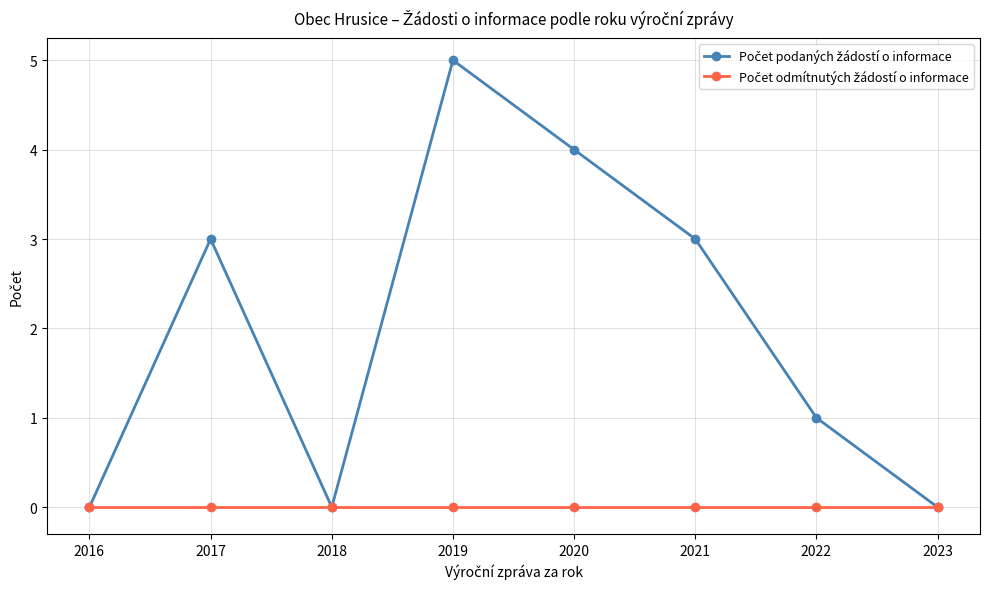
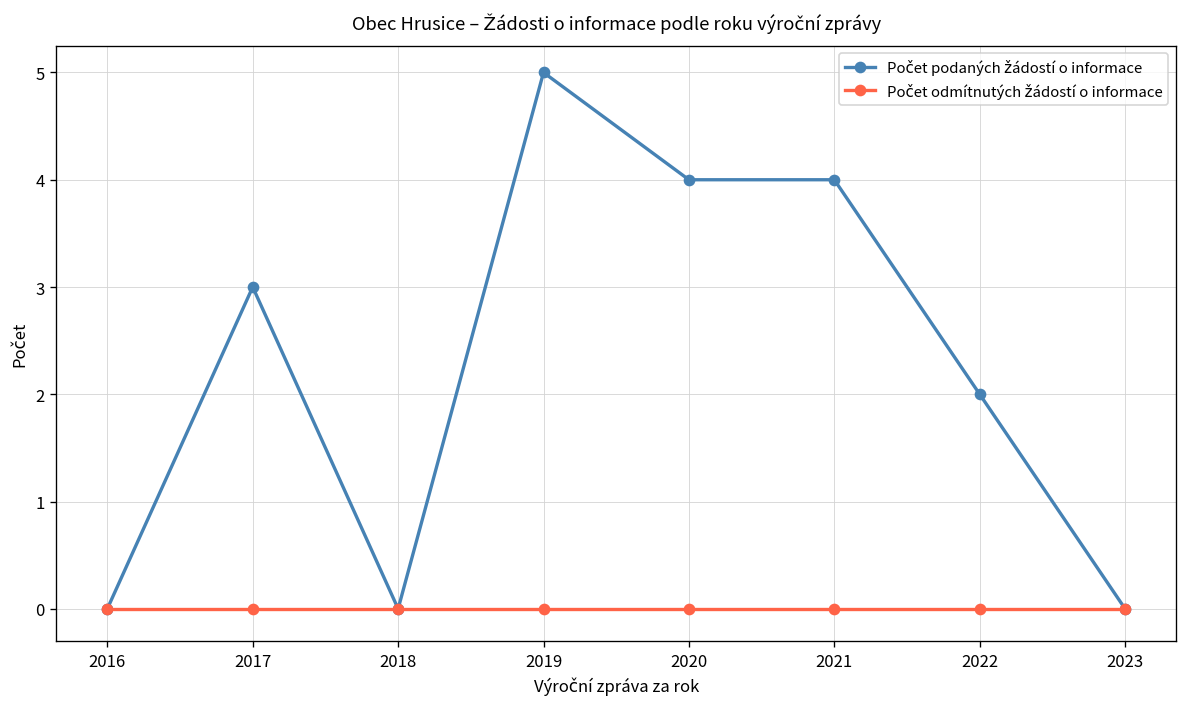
Počet podaných žádostí o informace, 2021: 3 -> 4
Počet podaných žádostí o informace, 2022: 1 -> 2
